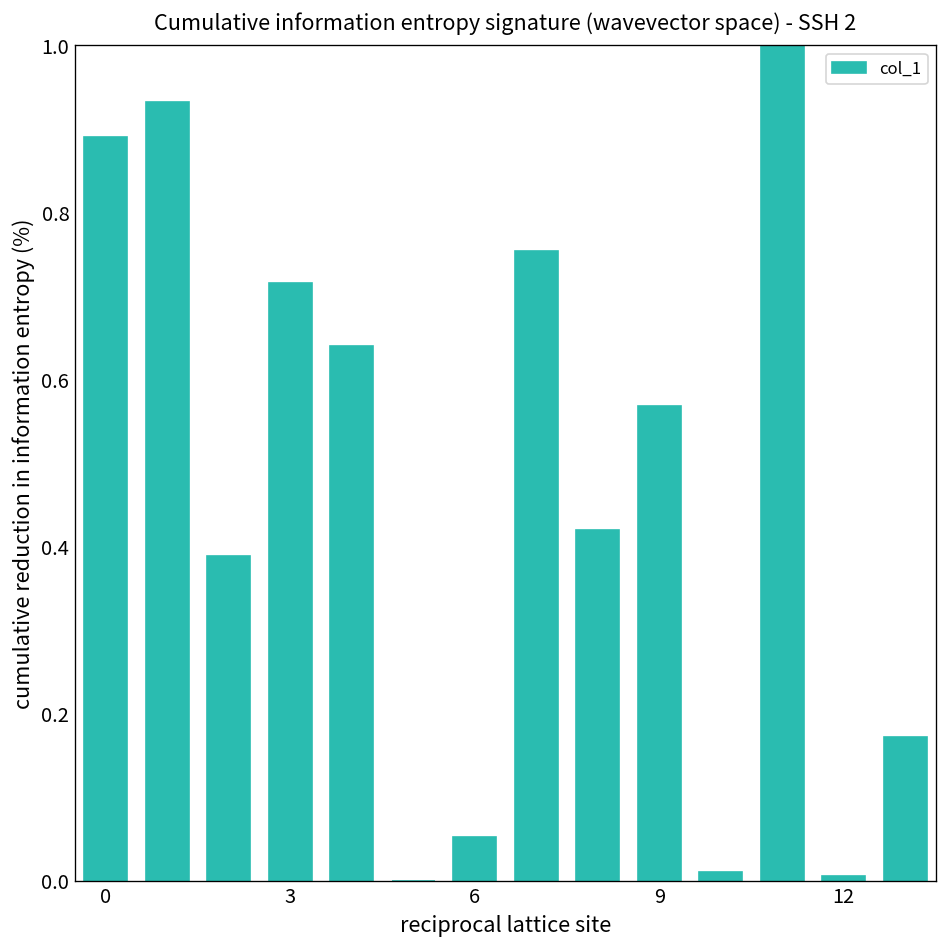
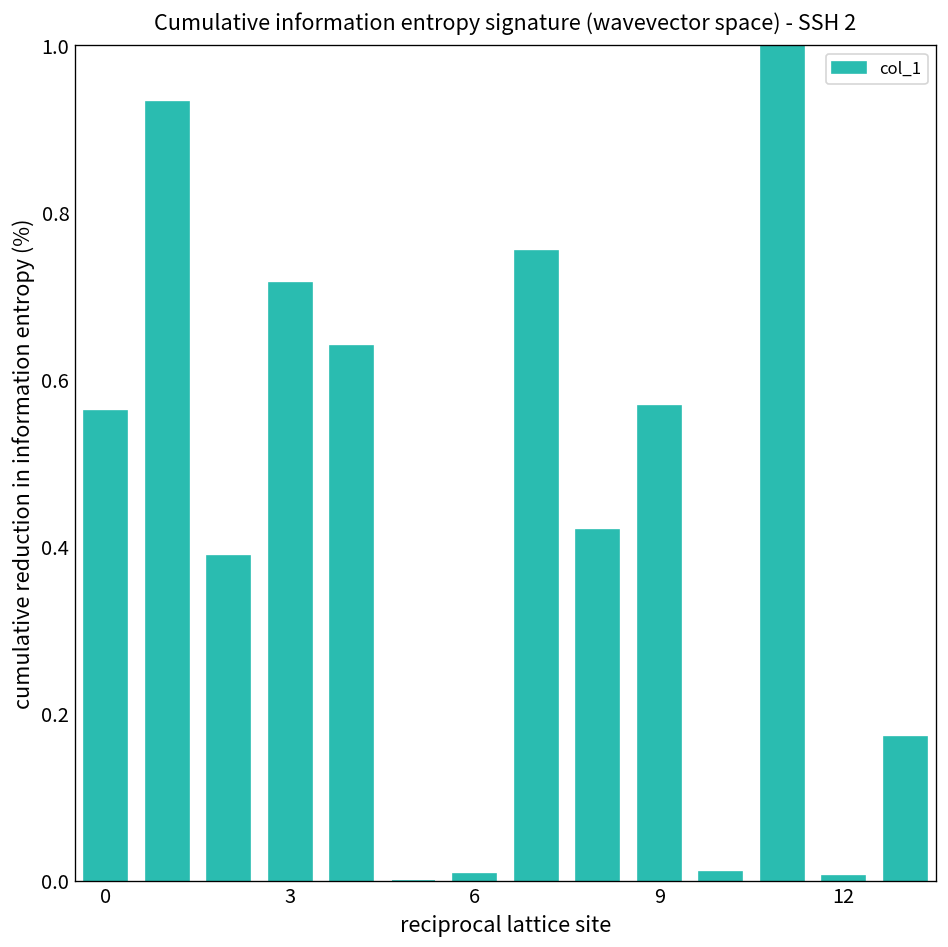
0: 0.89 -> 0.56
6: 0.05 -> 0.01
